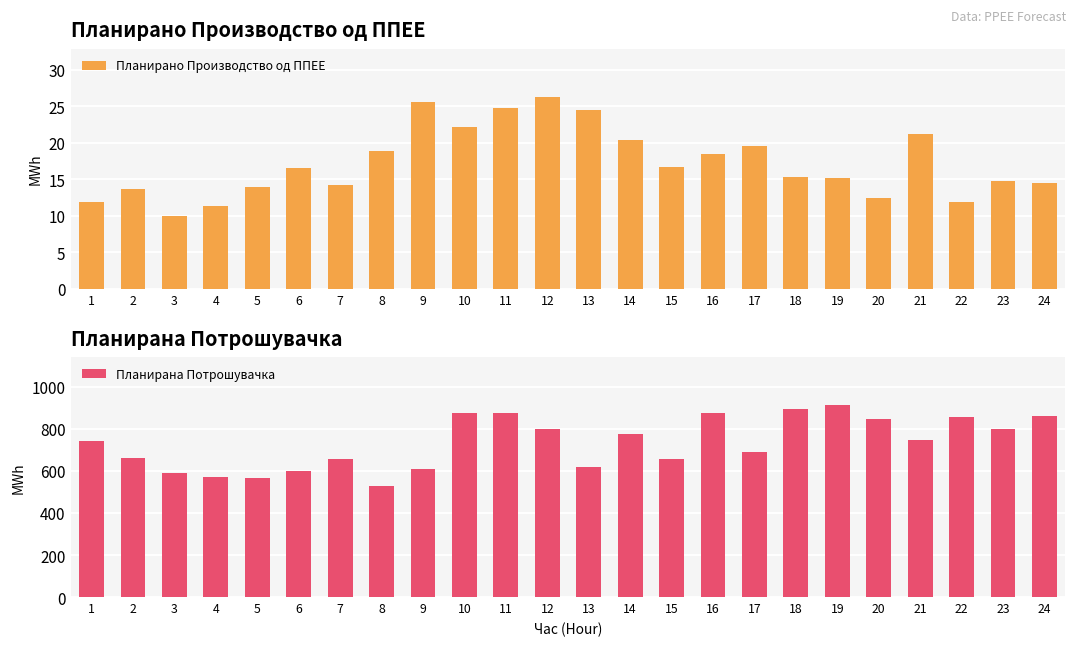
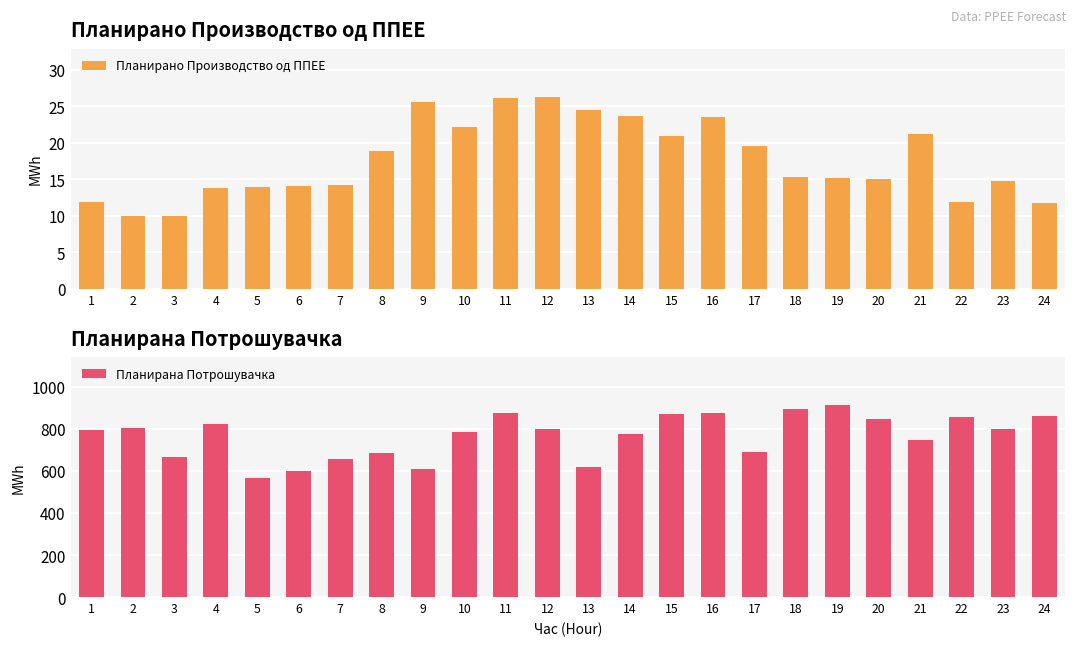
Планирано Производство од ППЕЕ, 2: 14 -> 10
Планирано Производство од ППЕЕ, 4: 11 -> 14
Планирано Производство од ППЕЕ, 6: 17 -> 14
Планирано Производство од ППЕЕ, 11: 25 -> 26
Планирано Производство од ППЕЕ, 14: 20 -> 24
Планирано Производство од ППЕЕ, 15: 17 -> 21
Планирано Производство од ППЕЕ, 16: 19 -> 24
Планирано Производство од ППЕЕ, 20: 12 -> 15
Планирано Производство од ППЕЕ, 24: 14 -> 12
Планирана Потрошувачка, 1: 740 -> 800
Планирана Потрошувачка, 2: 660 -> 800
Планирана Потрошувачка, 3: 590 -> 660
Планирана Потрошувачка, 4: 570 -> 820
Планирана Потрошувачка, 8: 530 -> 680
Планирана Потрошувачка, 10: 880 -> 790
Планирана Потрошувачка, 15: 660 -> 870
